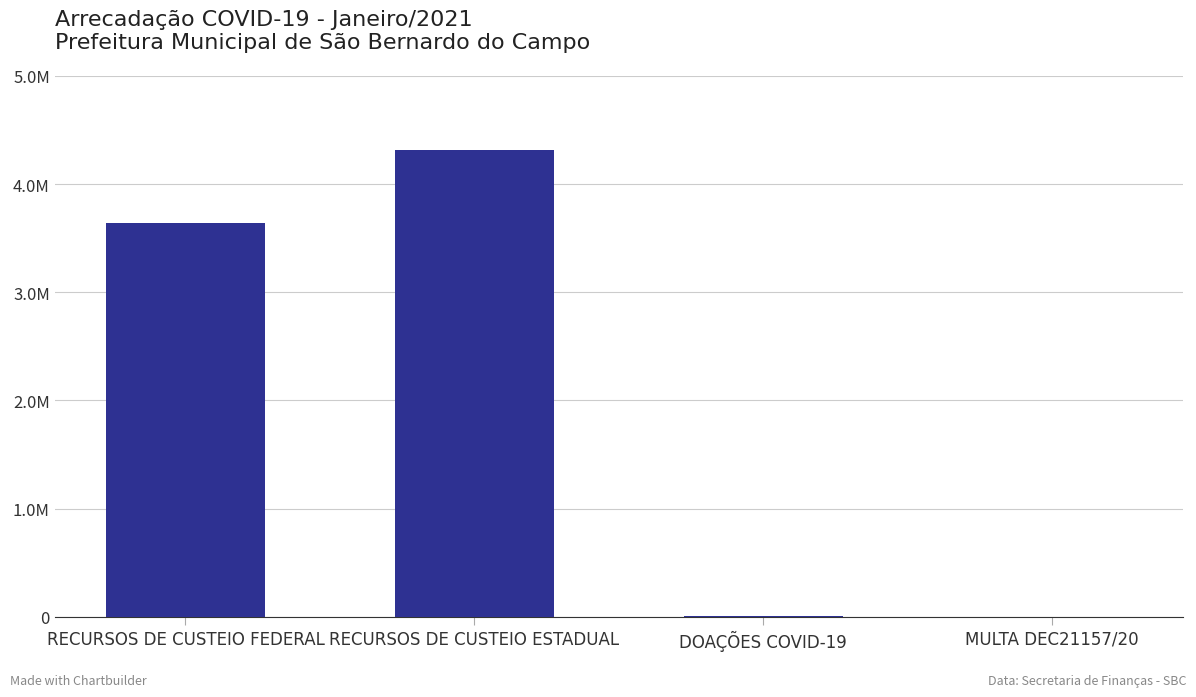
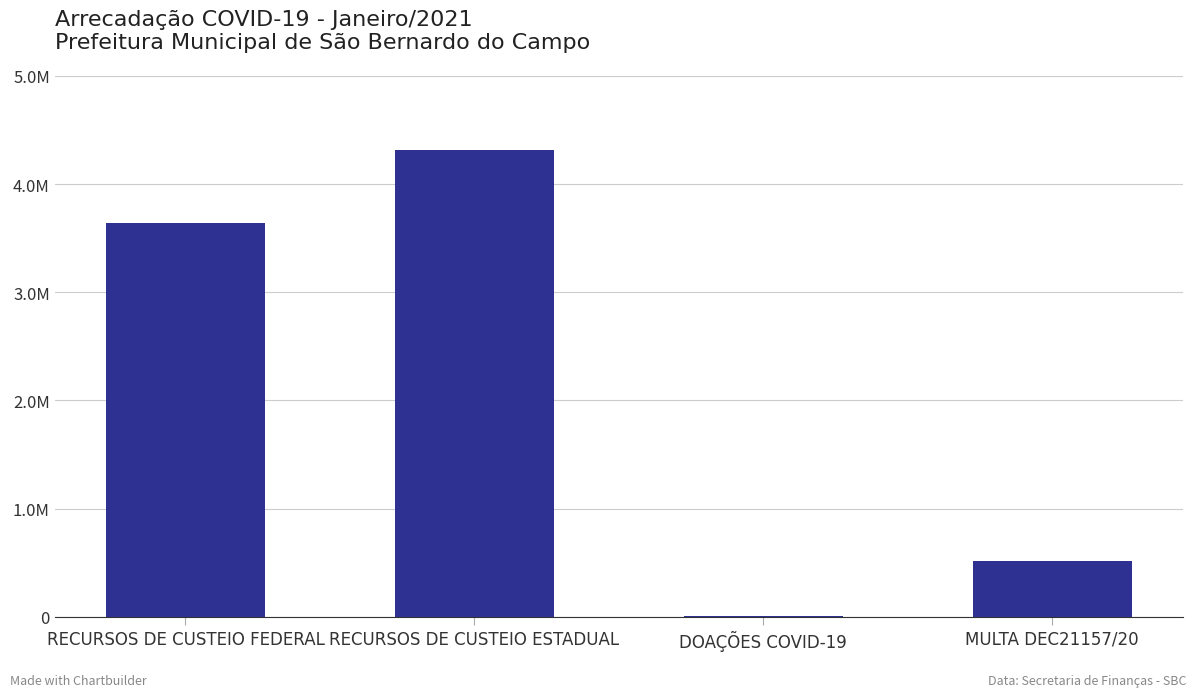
MULTA DEC21157/20: 0 -> 510000
